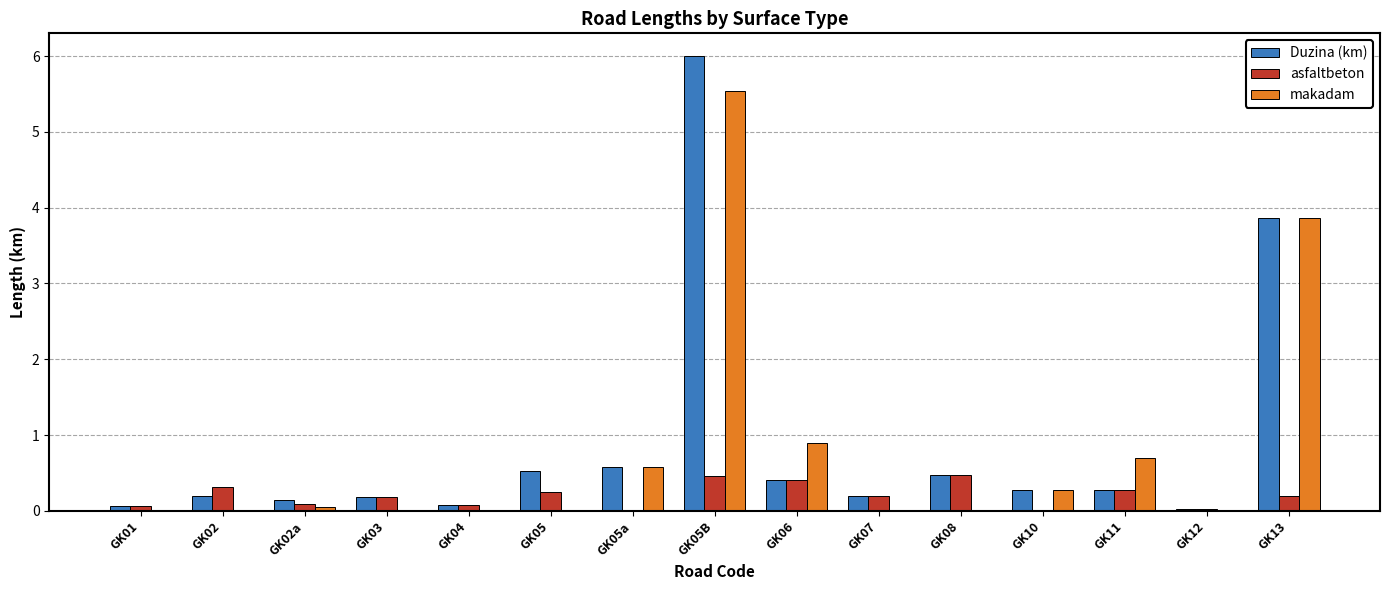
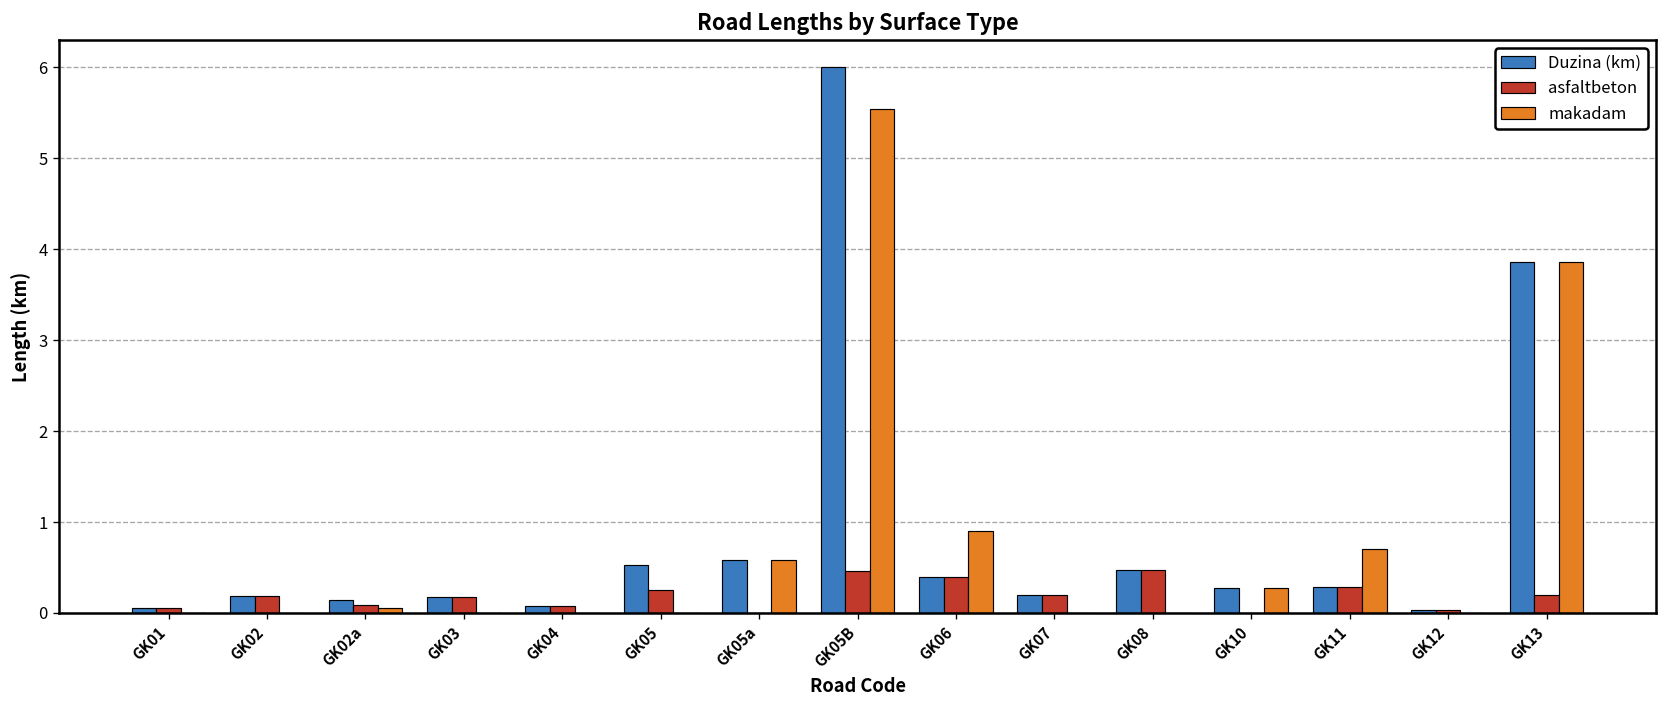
asfaltbeton, GK02: 0.3 -> 0.2
